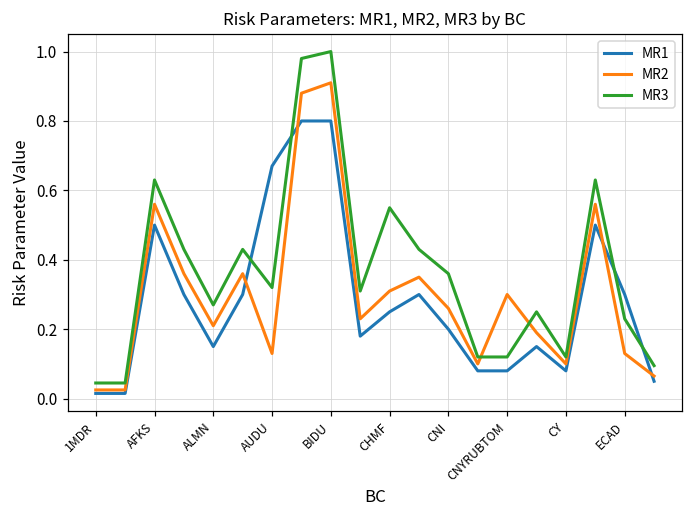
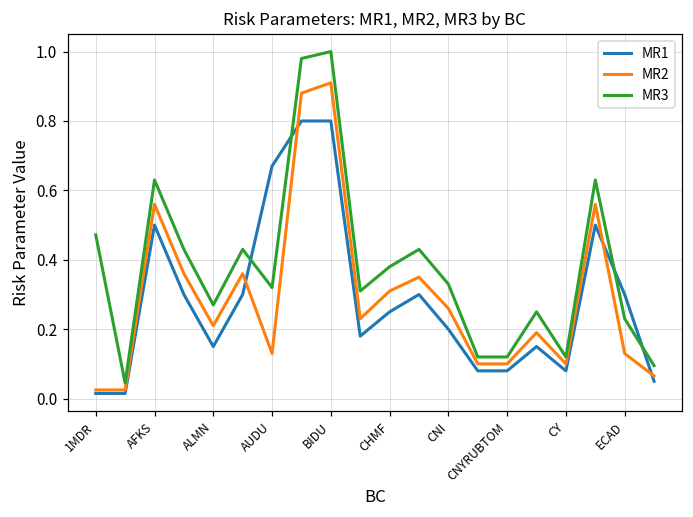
MR3, 1MDR: 0.05 -> 0.47
MR3, CHMF: 0.55 -> 0.38
MR3, CNI: 0.36 -> 0.33
MR2, CNYRUBTOM: 0.3 -> 0.1
